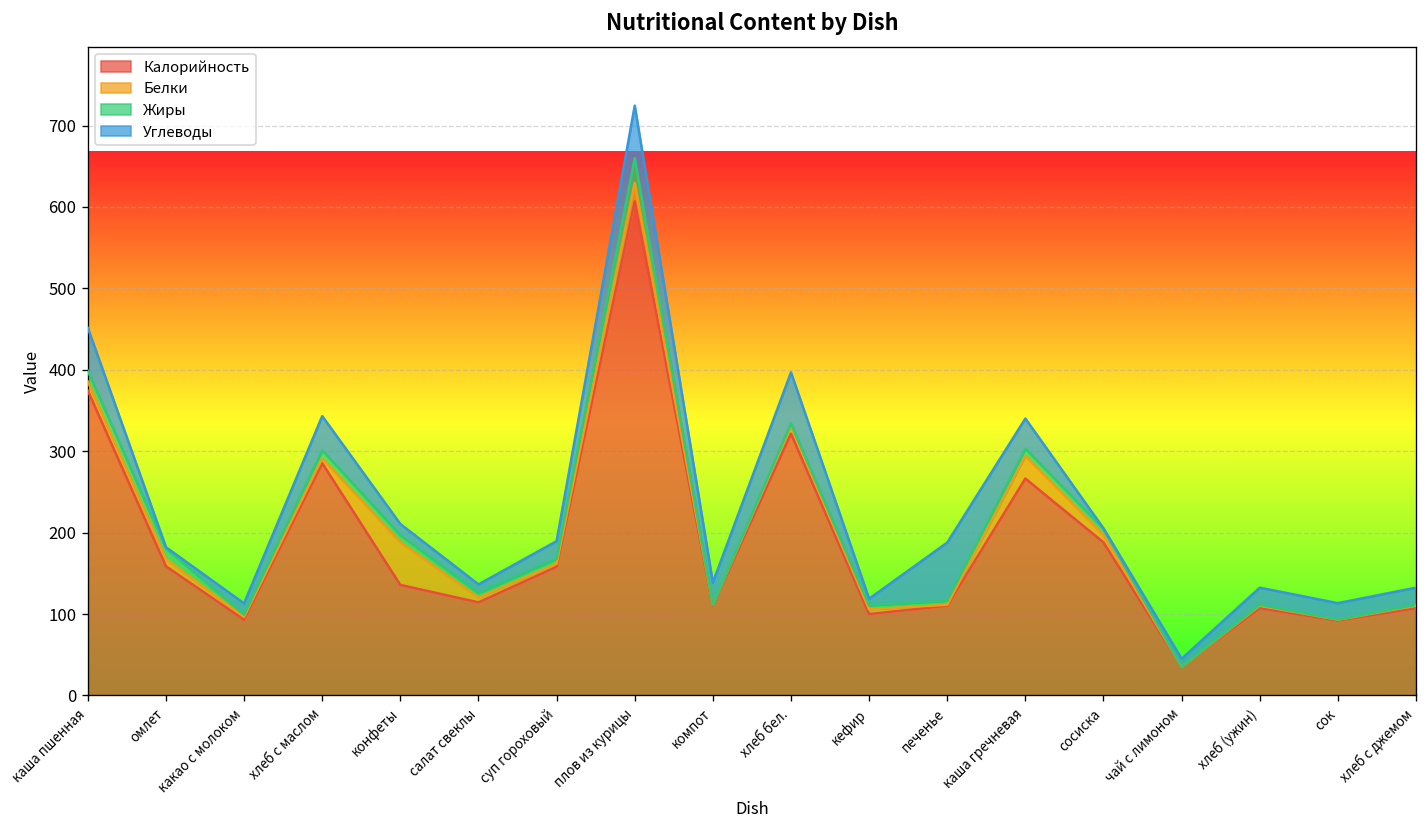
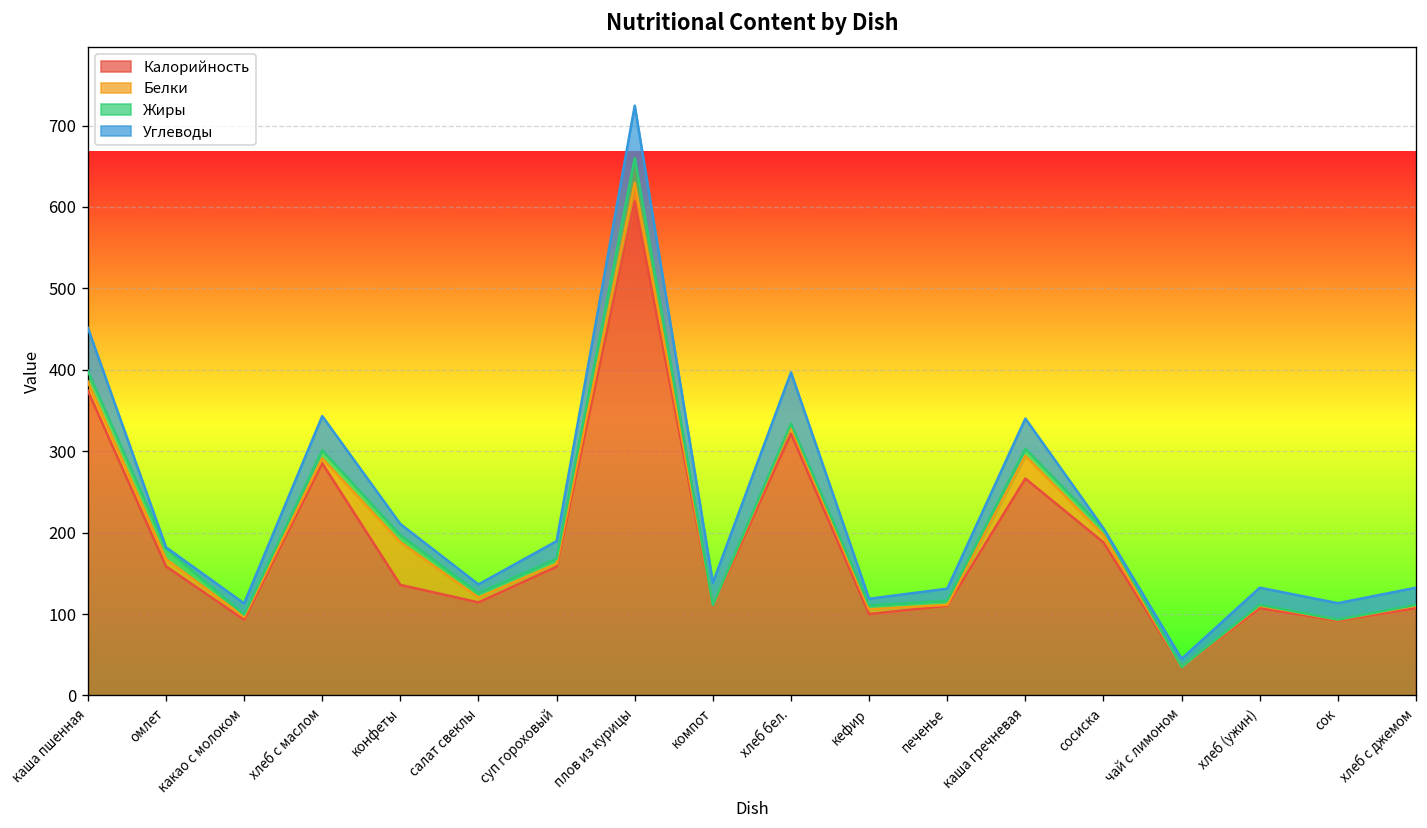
Углеводы, печенье: 70 -> 10
